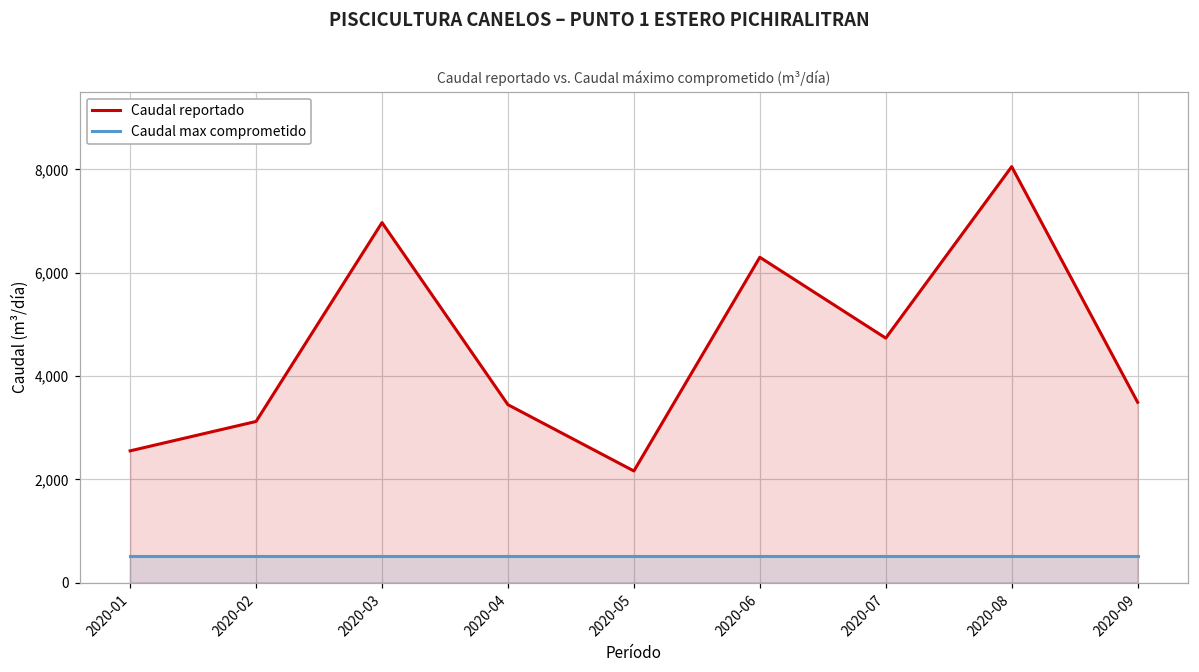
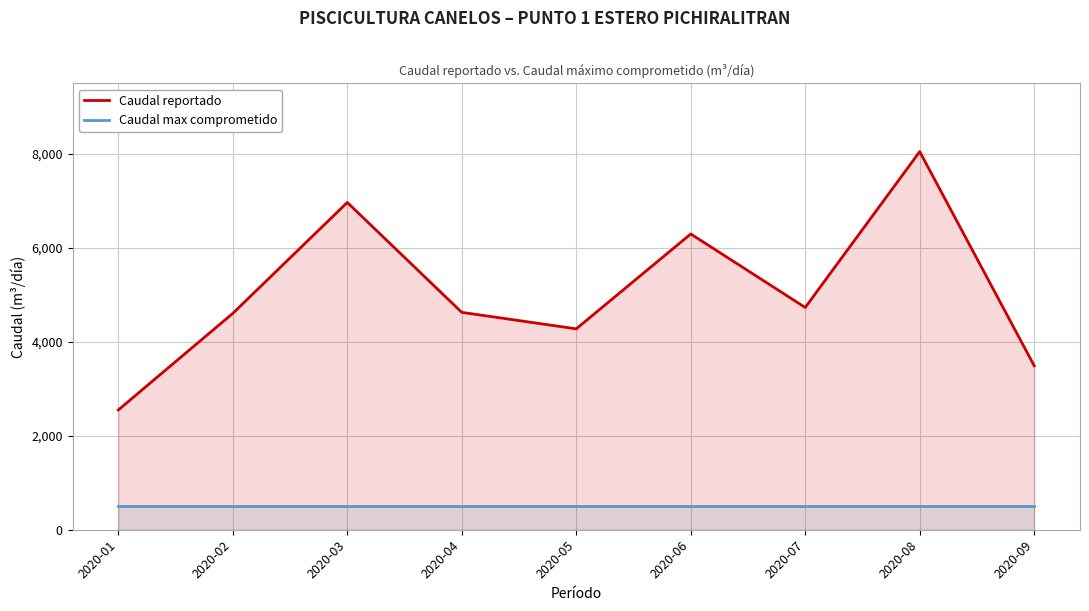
Caudal reportado, 2020-02: 3,100 -> 4,600
Caudal reportado, 2020-04: 3,400 -> 4,600
Caudal reportado, 2020-05: 2,200 -> 4,300
